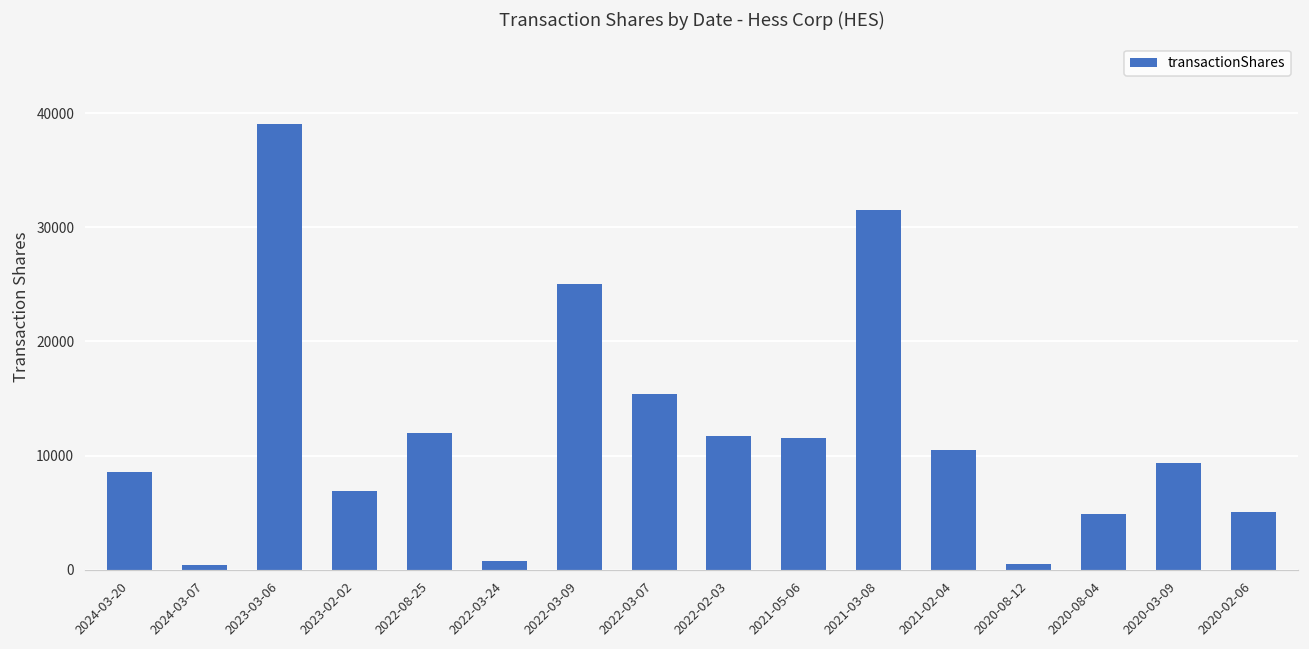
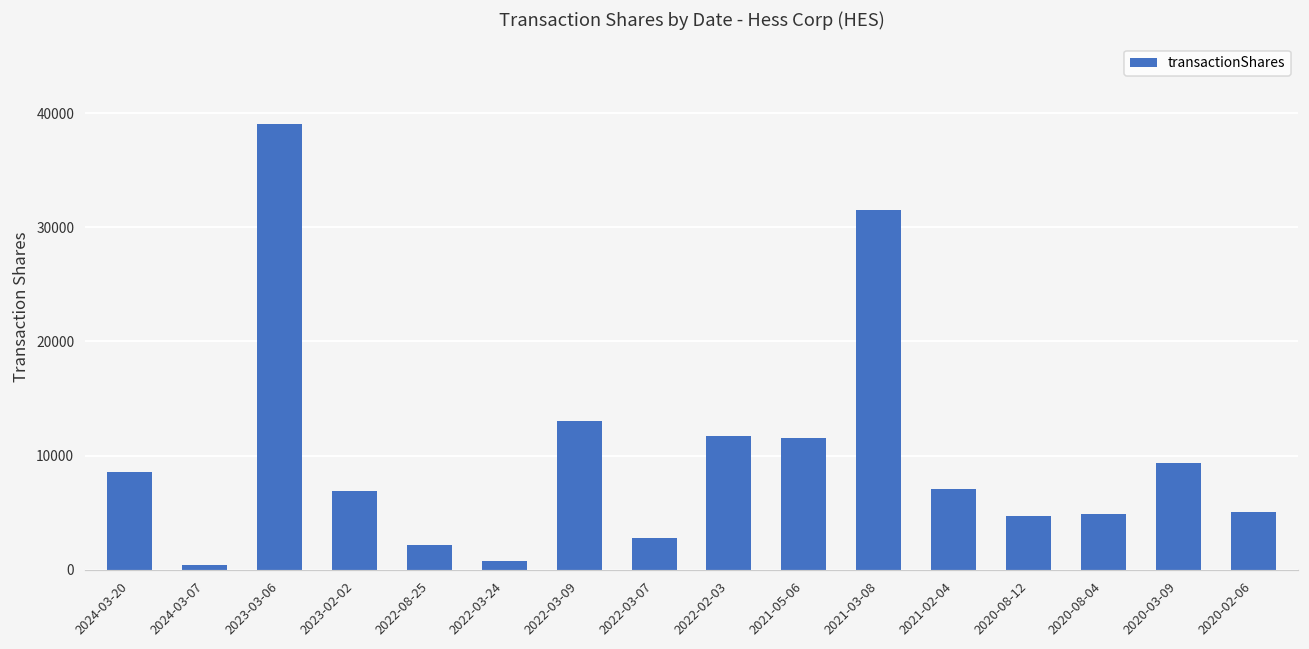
2022-08-25: 12000 -> 2200
2022-03-09: 25100 -> 13000
2022-03-07: 15400 -> 2700
2021-02-04: 10500 -> 7100
2020-08-12: 500 -> 4700
